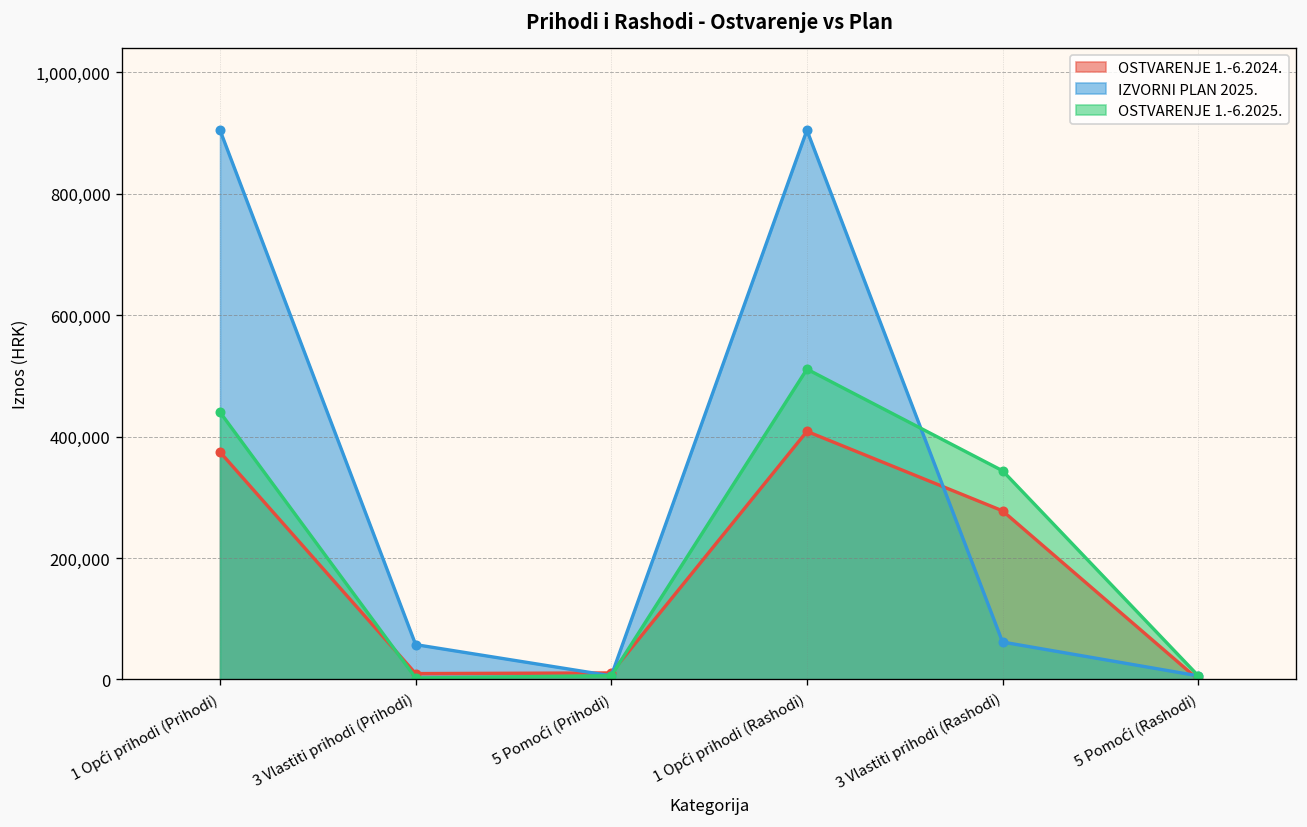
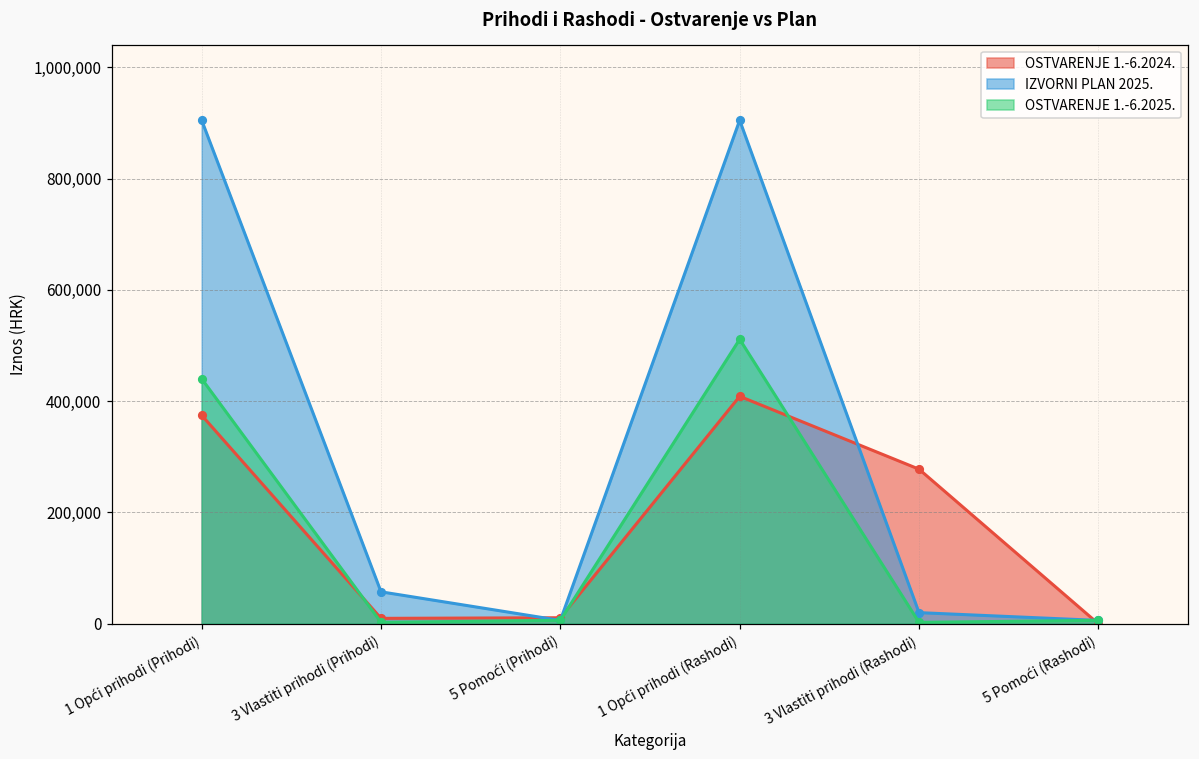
IZVORNI PLAN 2025., 3 Vlastiti prihodi (Rashodi): 60,000 -> 20,000
OSTVARENJE 1.-6.2025., 3 Vlastiti prihodi (Rashodi): 340,000 -> 0
